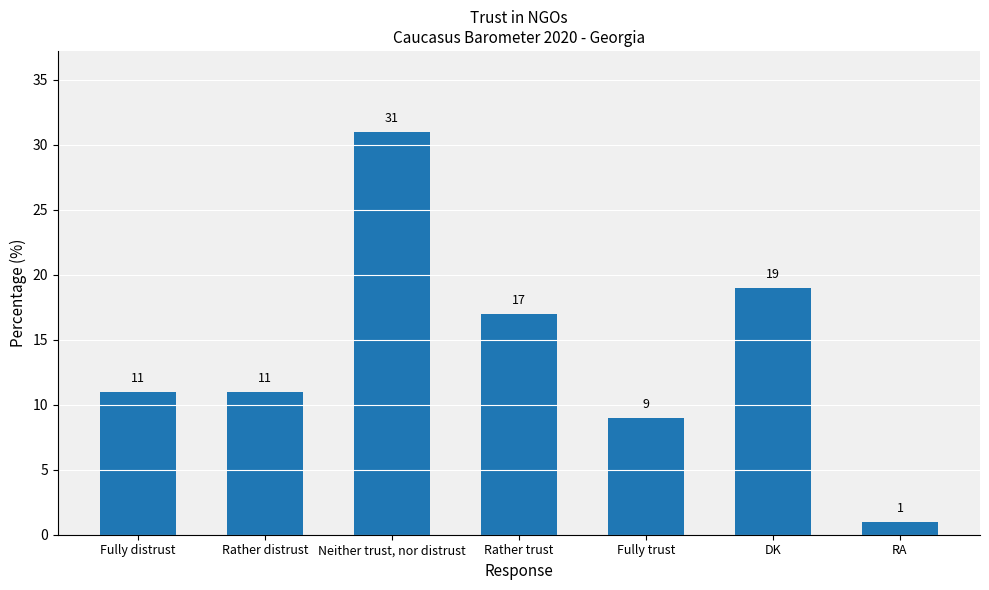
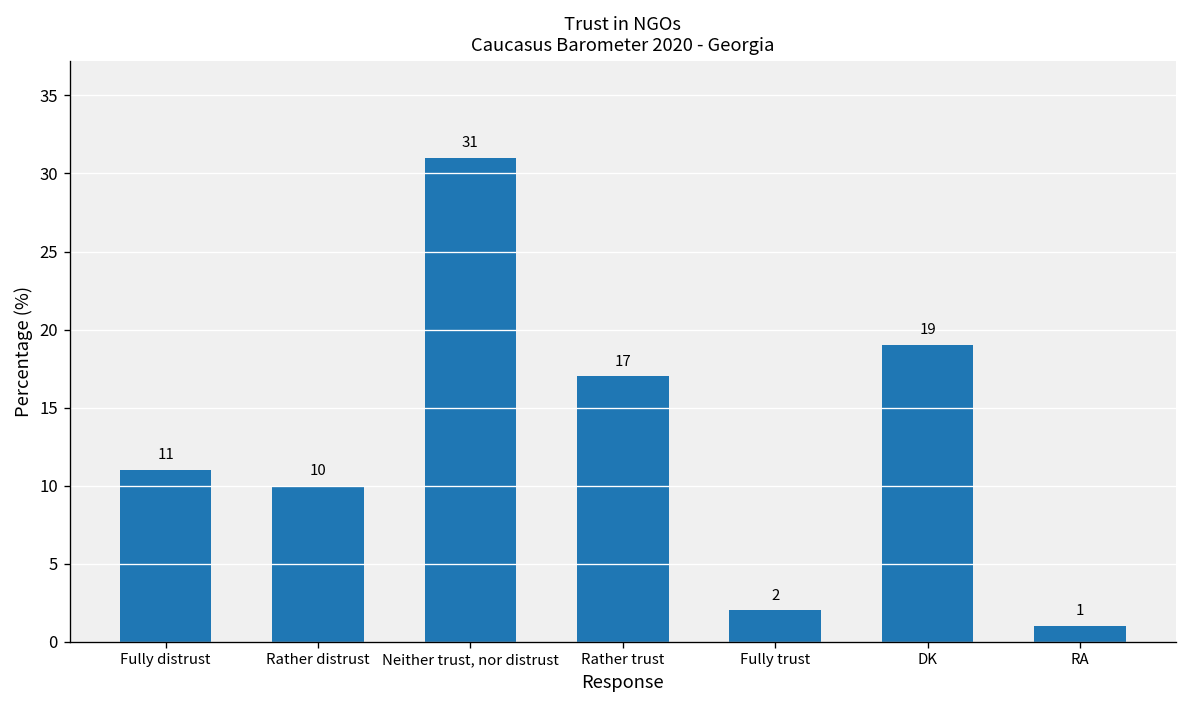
Rather distrust: 11 -> 10
Fully trust: 9 -> 2
